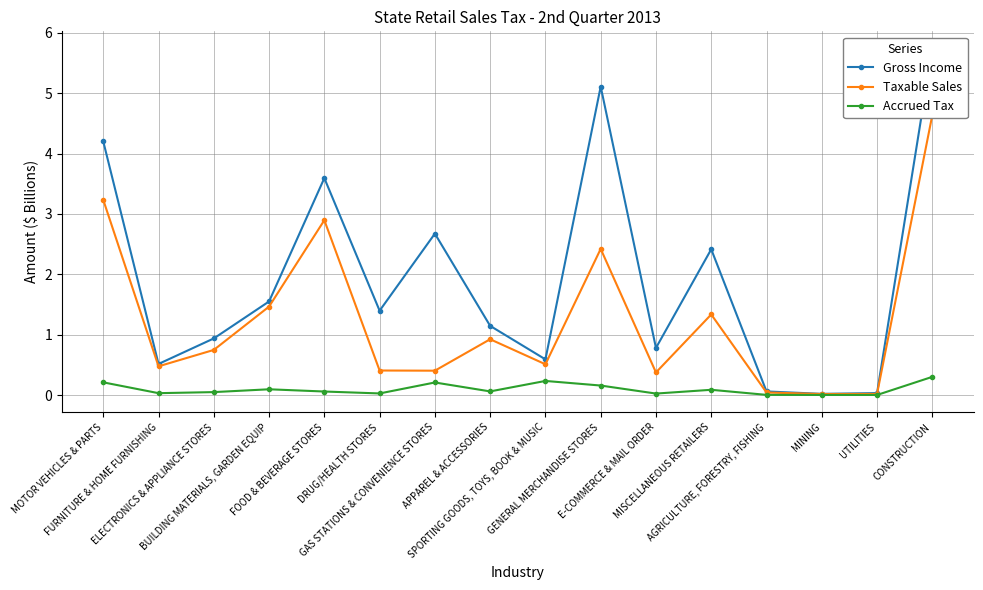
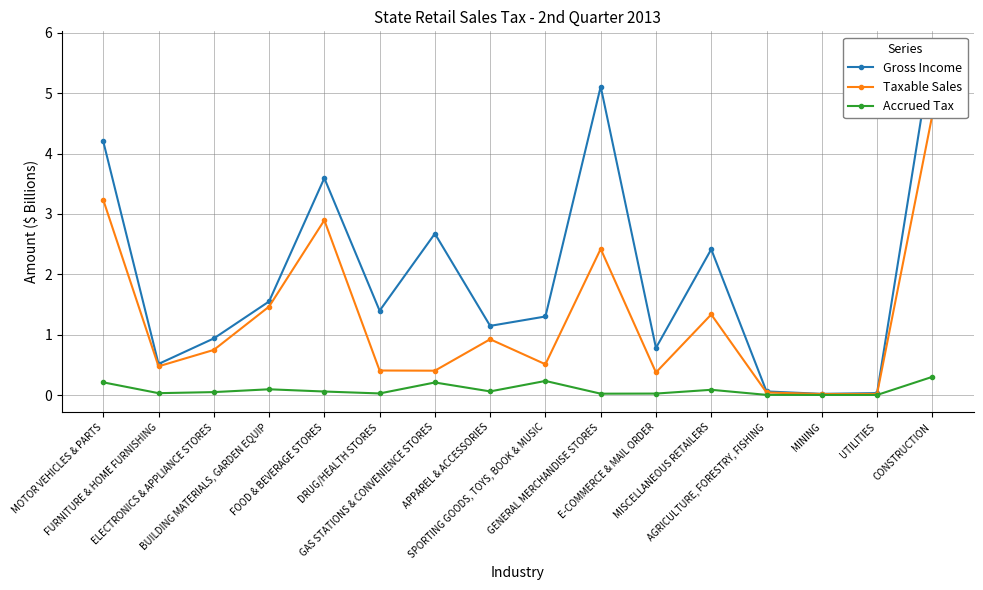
Gross Income, SPORTING GOODS, TOYS, BOOK & MUSIC: 0.6 -> 1.3
Accrued Tax, GENERAL MERCHANDISE STORES: 0.2 -> 0.0
